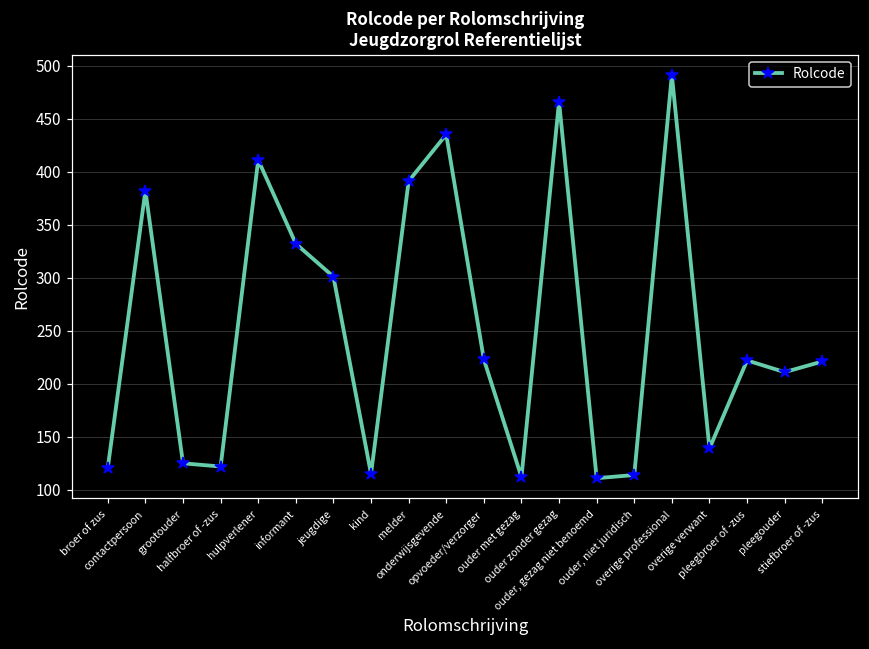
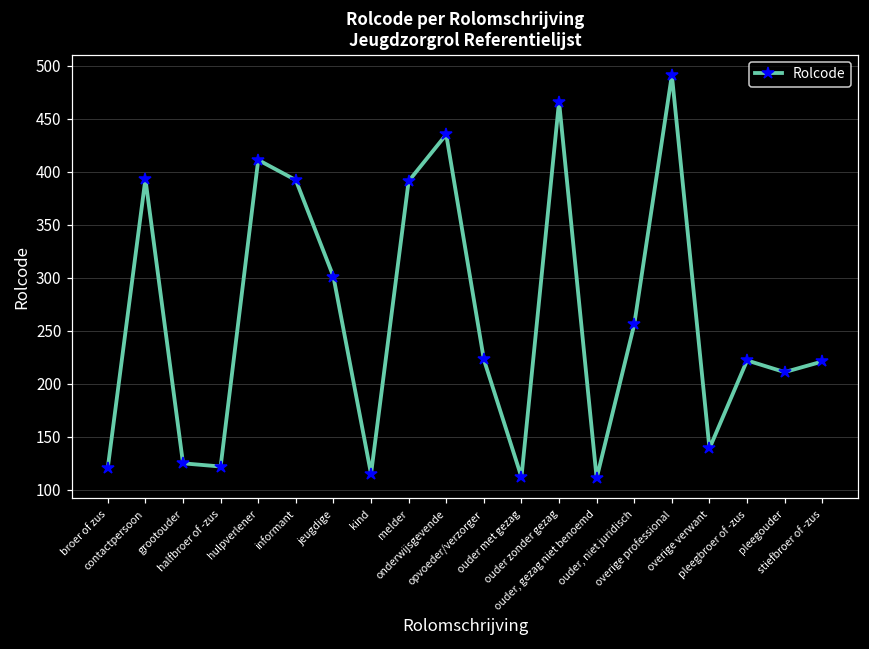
contactpersoon: 380 -> 390
informant: 330 -> 390
ouder, niet juridisch: 110 -> 260
